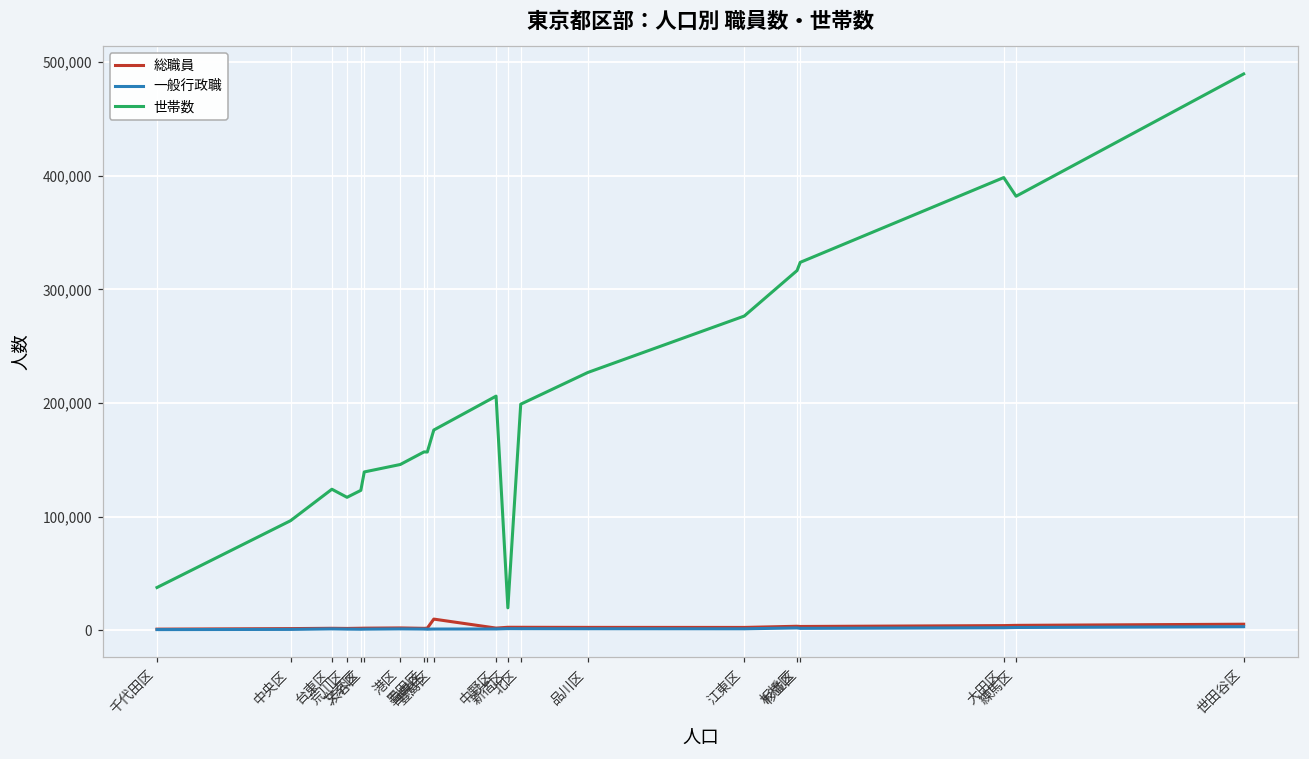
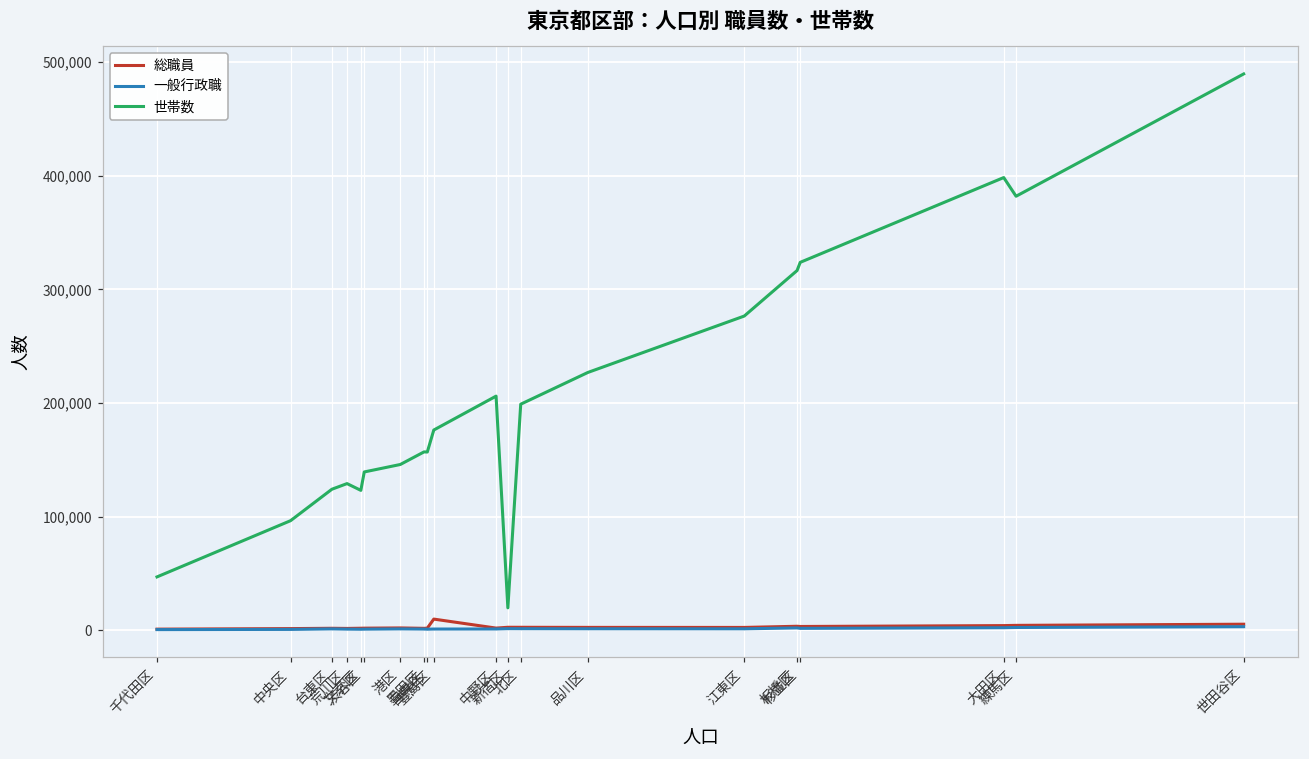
世帯数, 千代田区: 38,000 -> 47,000
世帯数, 荒川区: 117,000 -> 129,000
